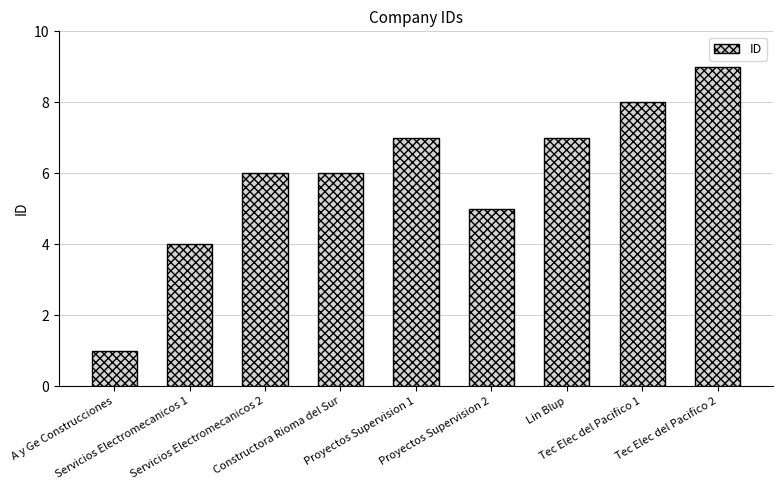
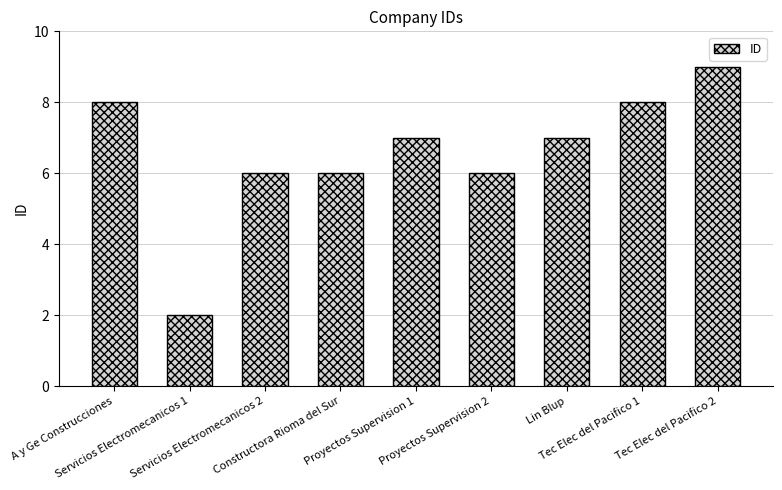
A y Ge Construcciones: 1 -> 8
Servicios Electromecanicos 1: 4 -> 2
Proyectos Supervision 2: 5 -> 6
